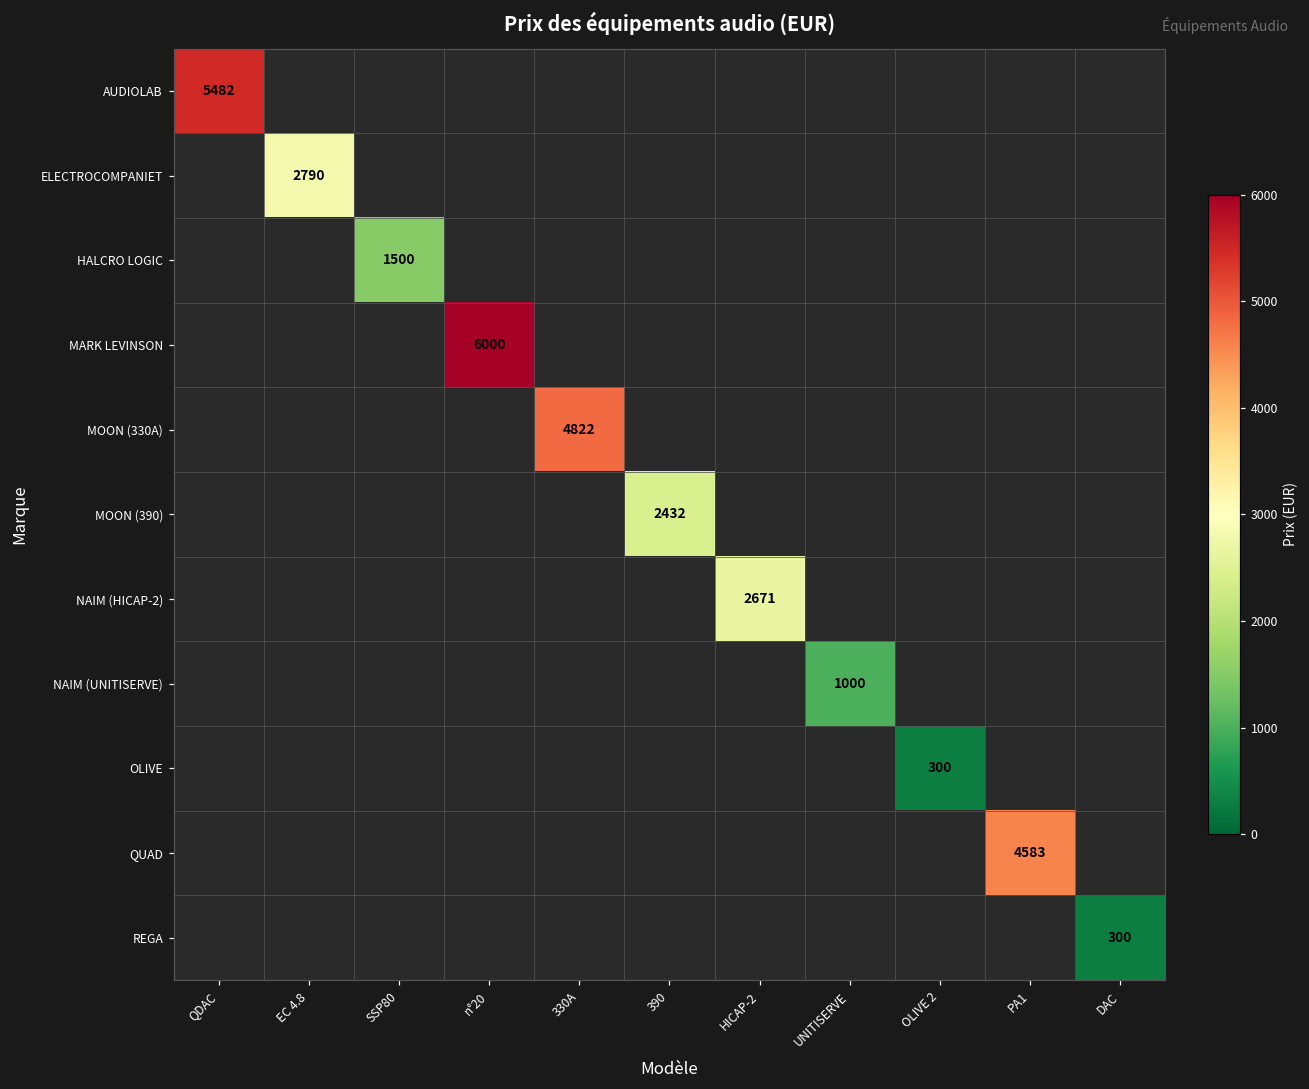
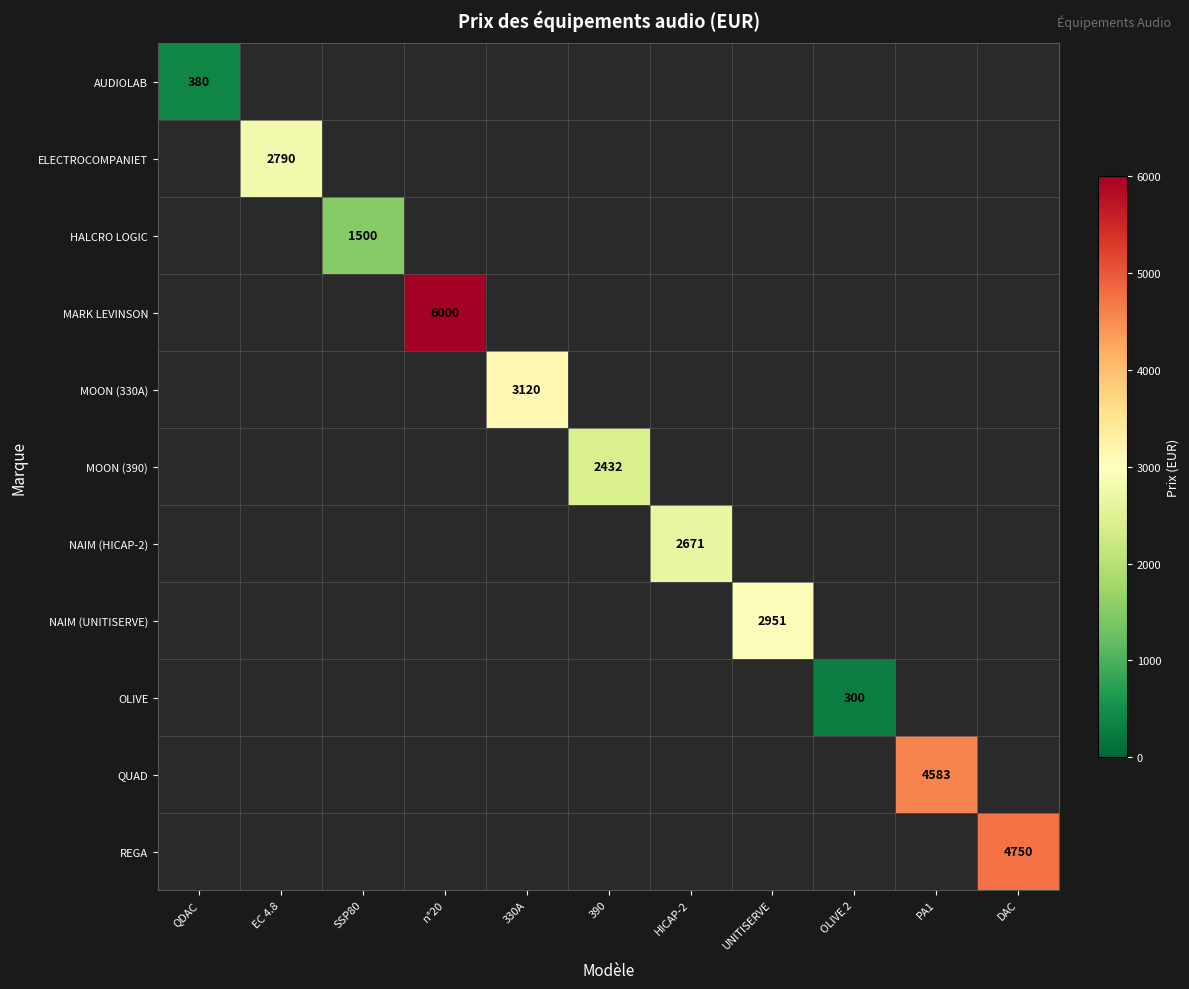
AUDIOLAB, QDAC: 5482 -> 380
MOON (330A), 330A: 4822 -> 3120
NAIM (UNITISERVE), UNITISERVE: 1000 -> 2951
REGA, DAC: 300 -> 4750
